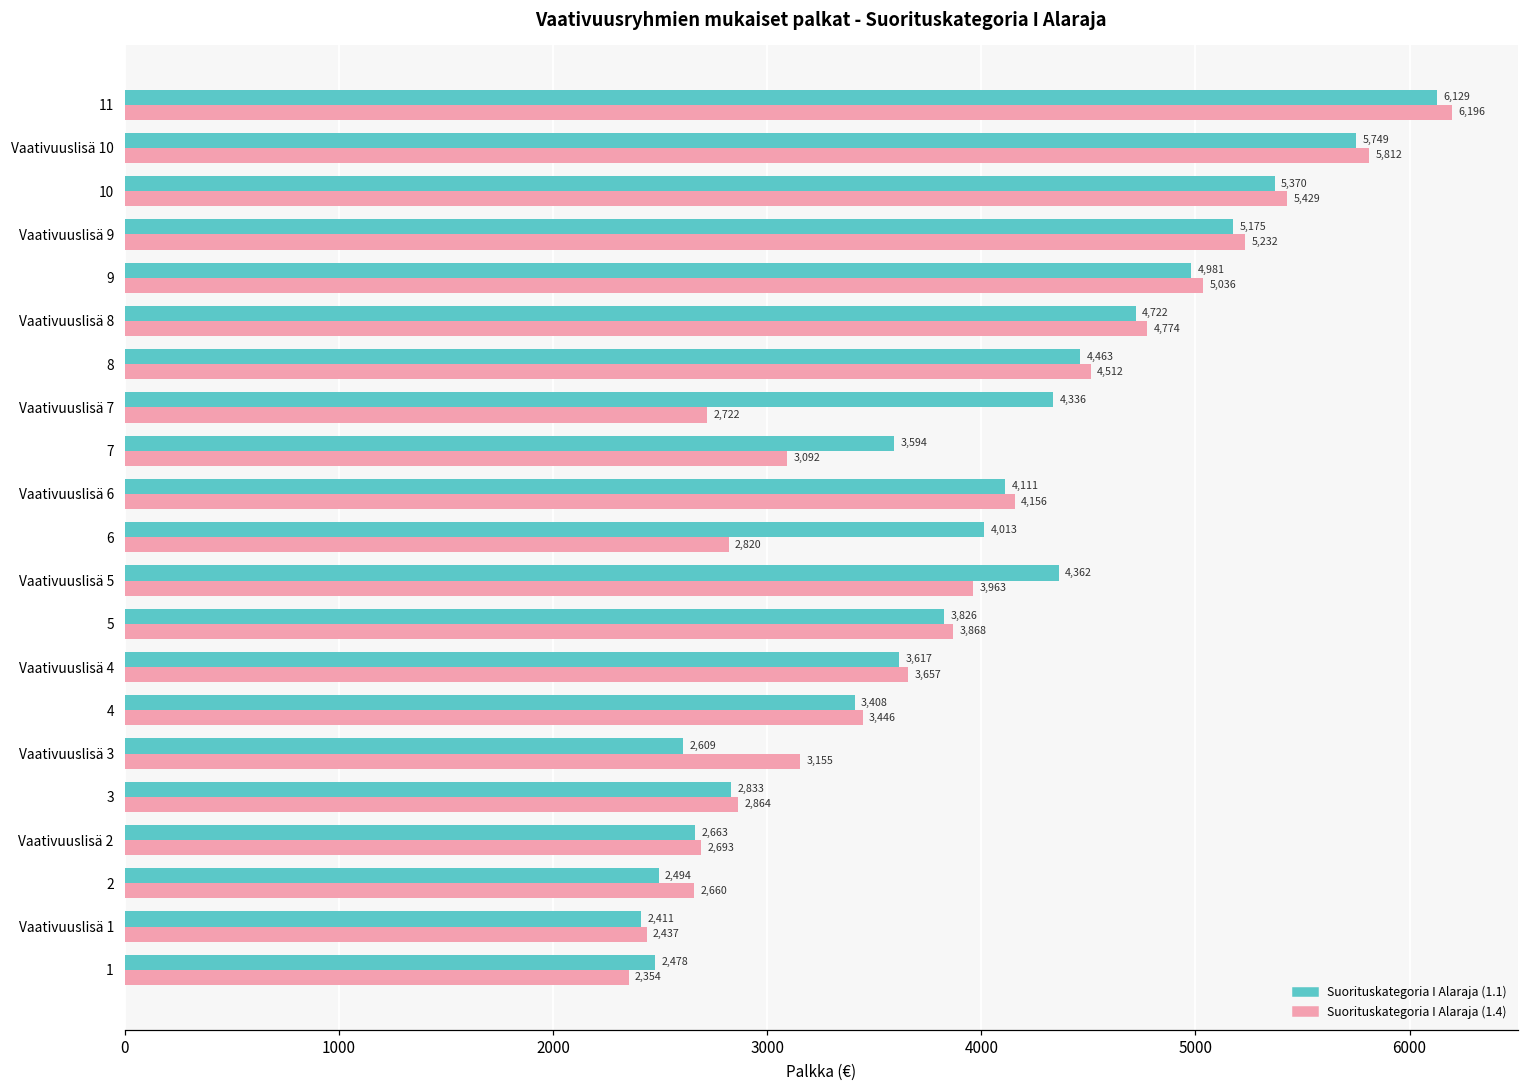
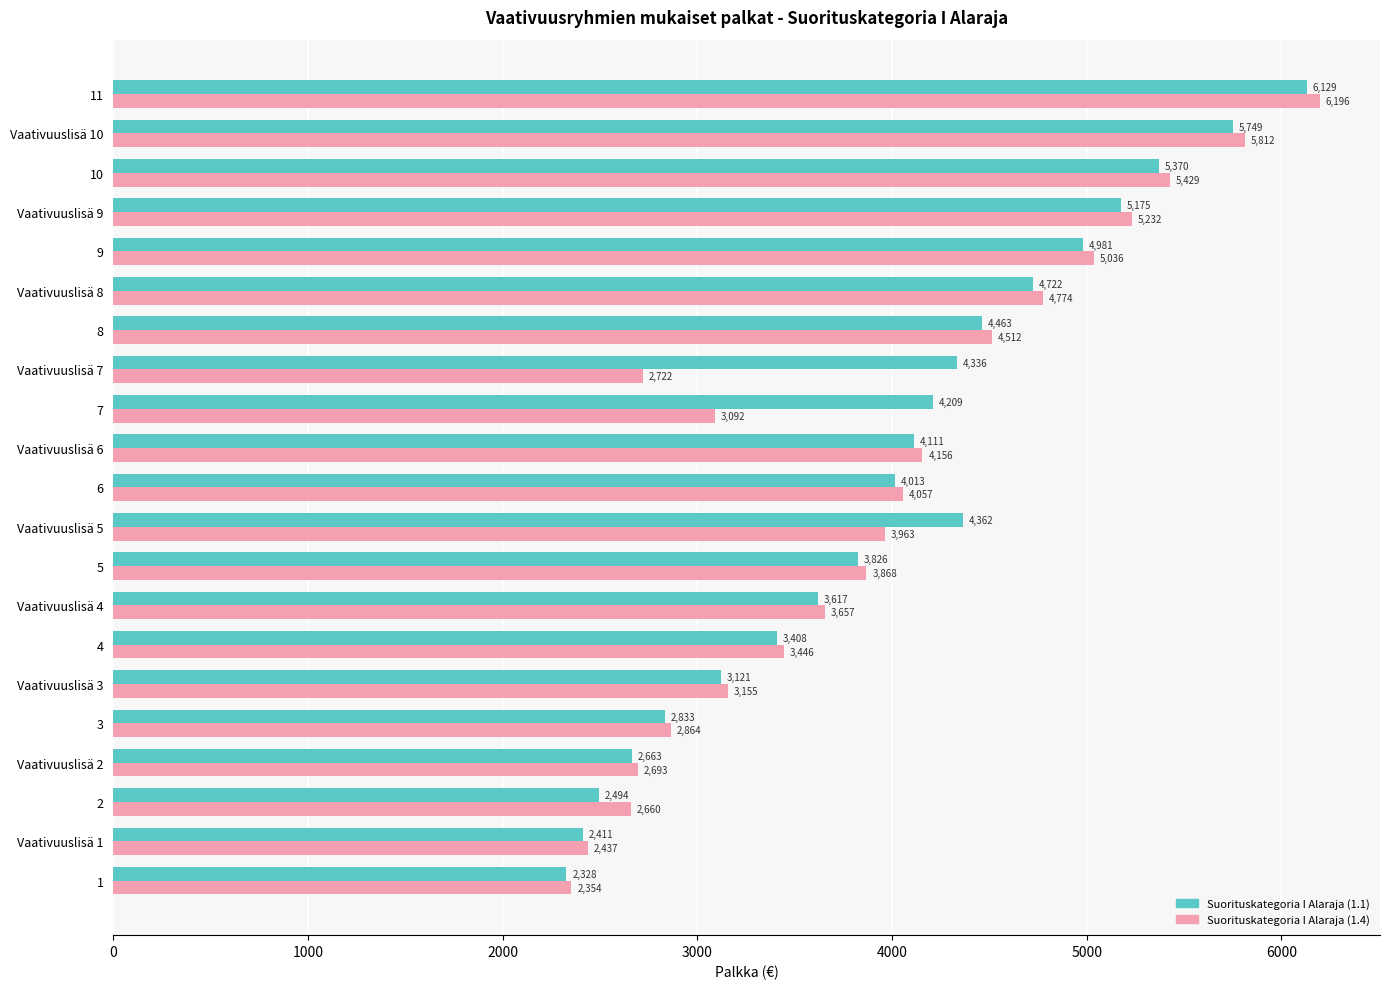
Suorituskategoria I Alaraja (1.1), 7: 3,594 -> 4,209
Suorituskategoria I Alaraja (1.4), 6: 2,820 -> 4,057
Suorituskategoria I Alaraja (1.1), Vaativuuslisä 3: 2,609 -> 3,121
Suorituskategoria I Alaraja (1.1), 1: 2,478 -> 2,328
